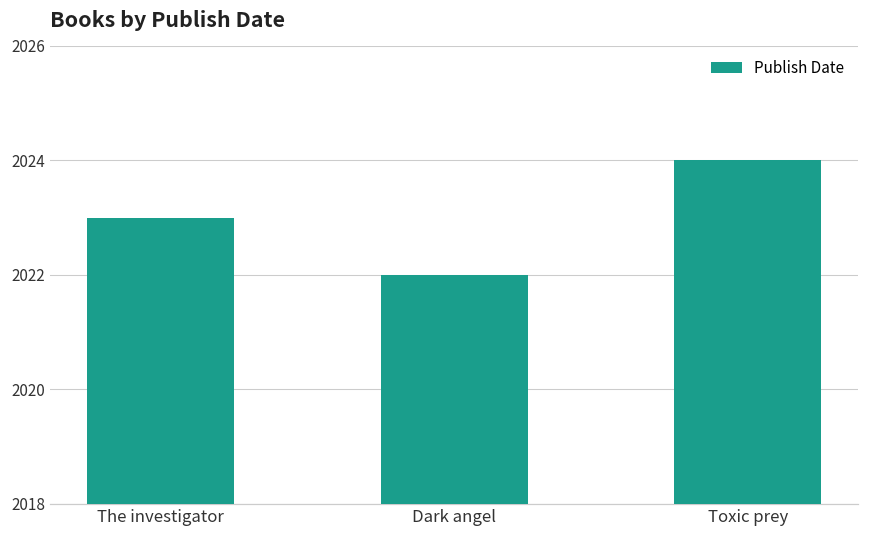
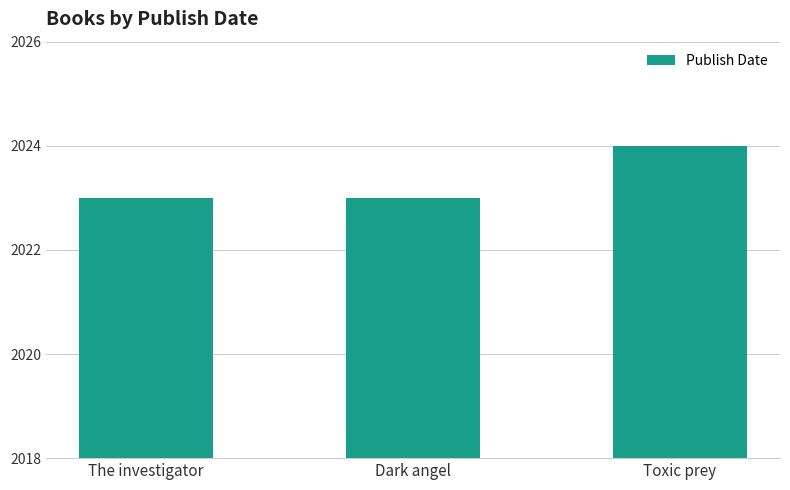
Dark angel: 2022 -> 2023
